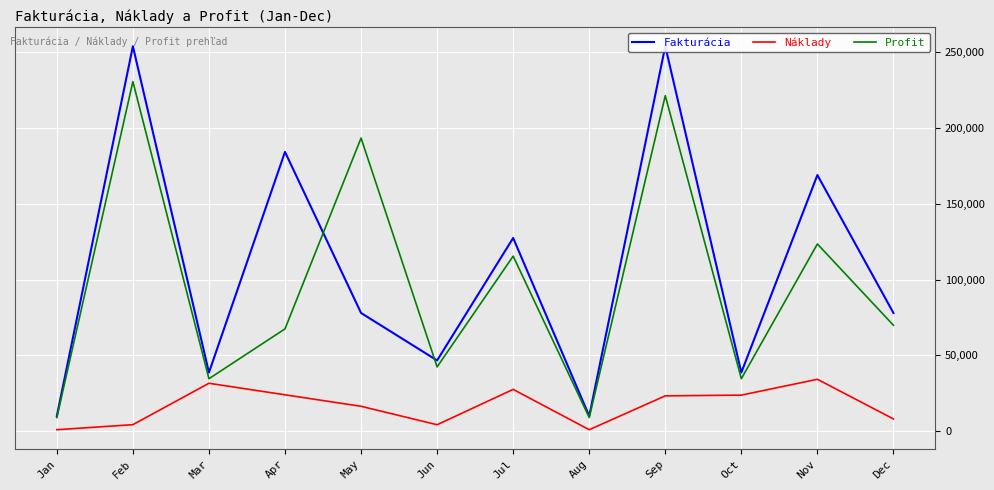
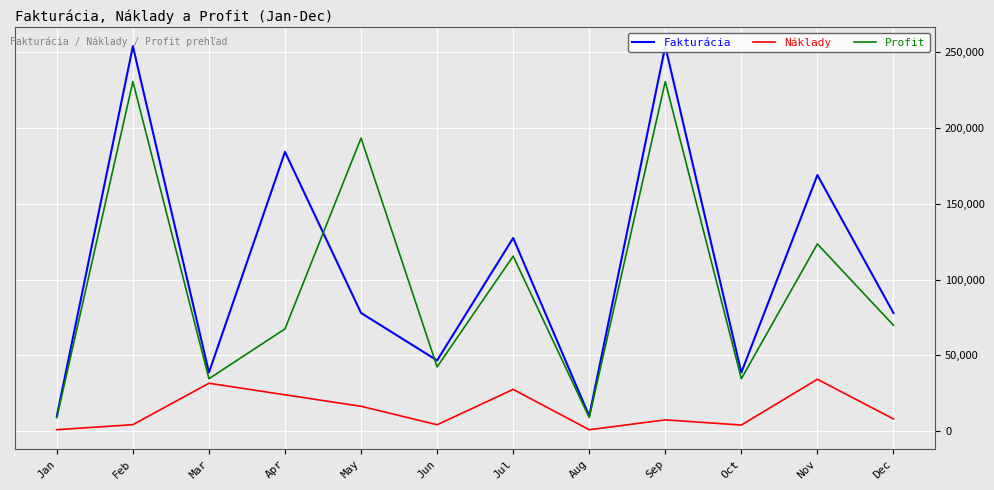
Náklady, Sep: 23,000 -> 7,000
Profit, Sep: 221,000 -> 231,000
Náklady, Oct: 24,000 -> 4,000
